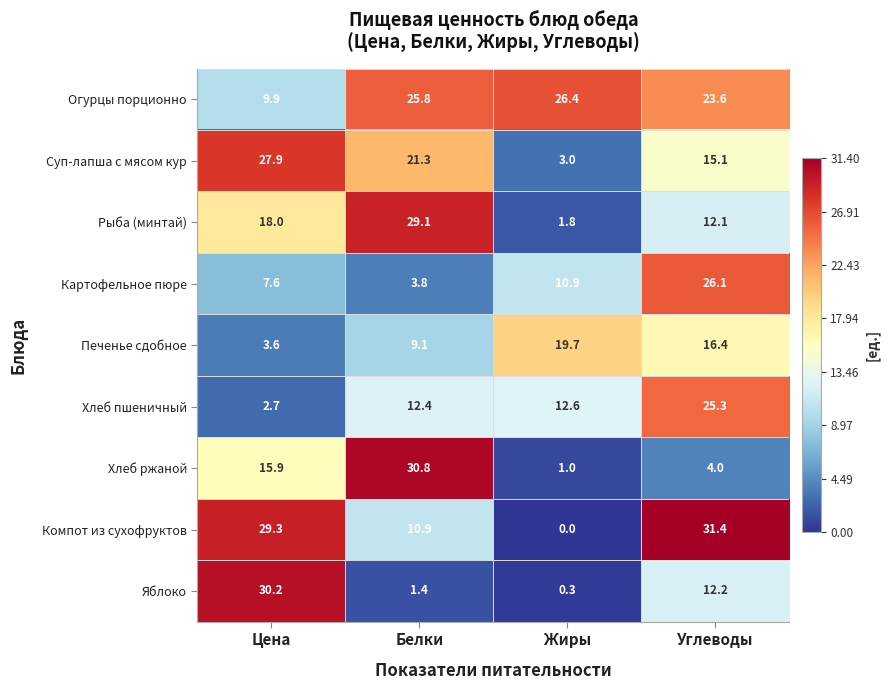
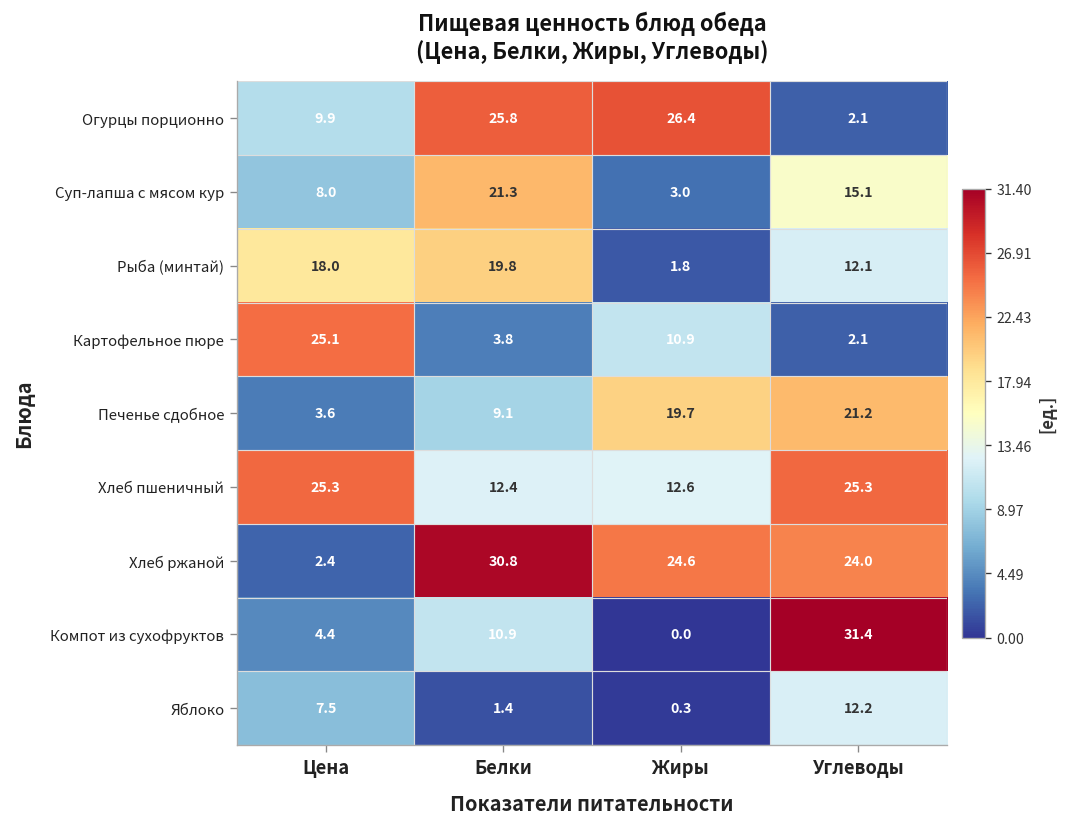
Огурцы порционно, Углеводы: 23.6 -> 2.1
Суп-лапша с мясом кур, Цена: 27.9 -> 8.0
Рыба (минтай), Белки: 29.1 -> 19.8
Картофельное пюре, Цена: 7.6 -> 25.1
Картофельное пюре, Углеводы: 26.1 -> 2.1
Печенье сдобное, Углеводы: 16.4 -> 21.2
Хлеб пшеничный, Цена: 2.7 -> 25.3
Хлеб ржаной, Цена: 15.9 -> 2.4
Хлеб ржаной, Жиры: 1.0 -> 24.6
Хлеб ржаной, Углеводы: 4.0 -> 24.0
Компот из сухофруктов, Цена: 29.3 -> 4.4
Яблоко, Цена: 30.2 -> 7.5
